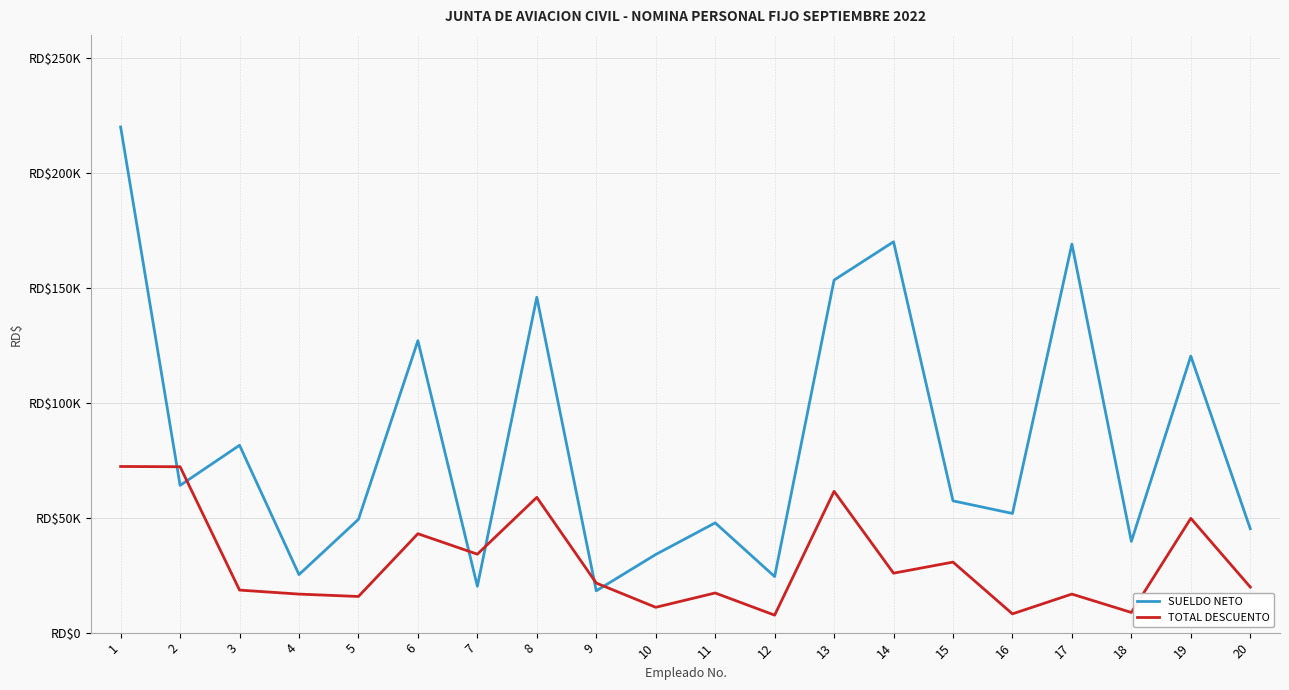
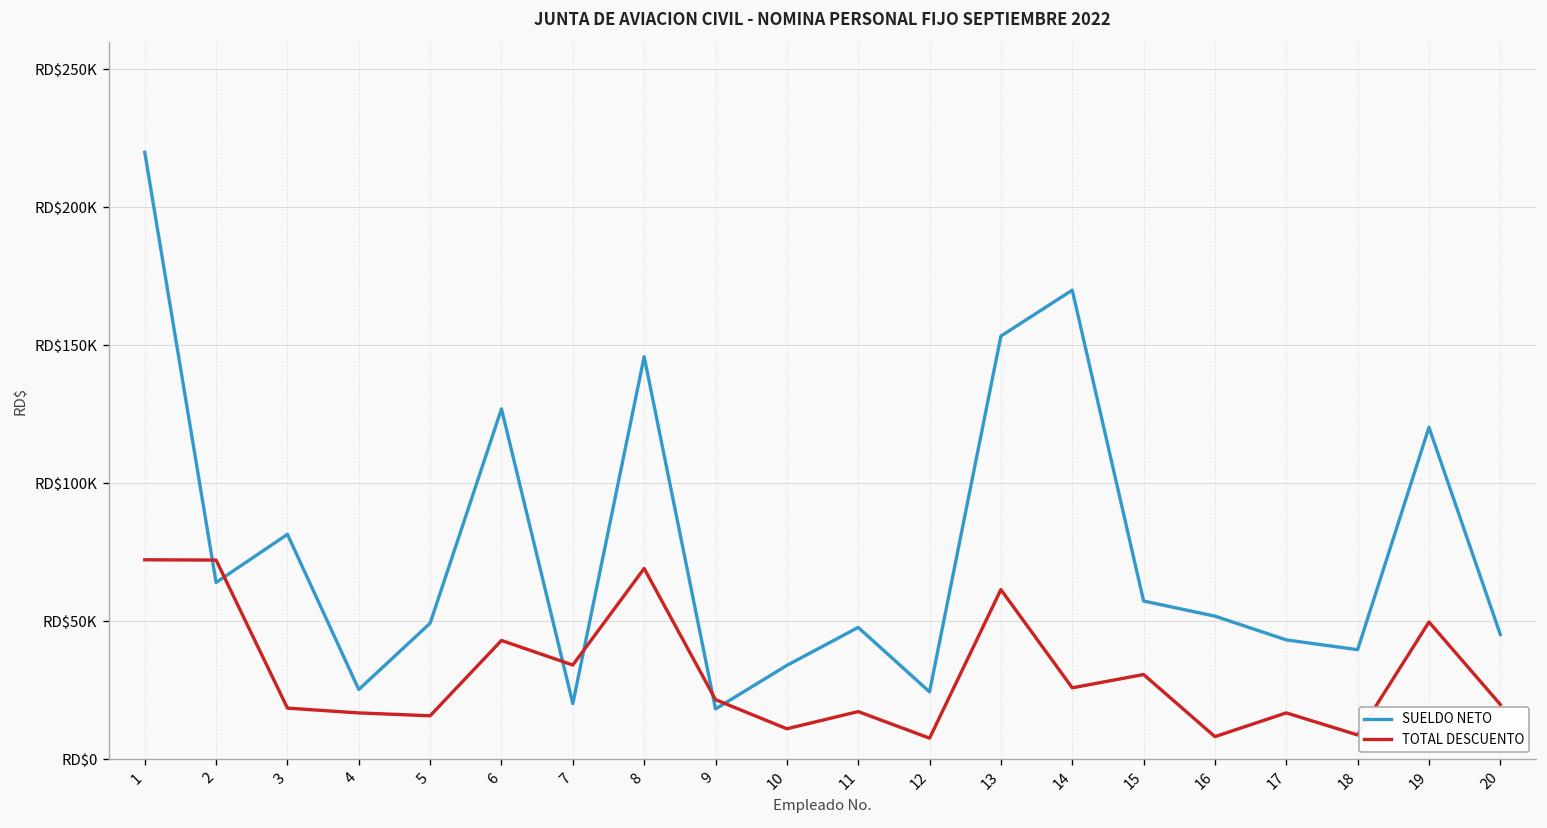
TOTAL DESCUENTO, 8: RD$59000 -> RD$69000
SUELDO NETO, 17: RD$169000 -> RD$43000
